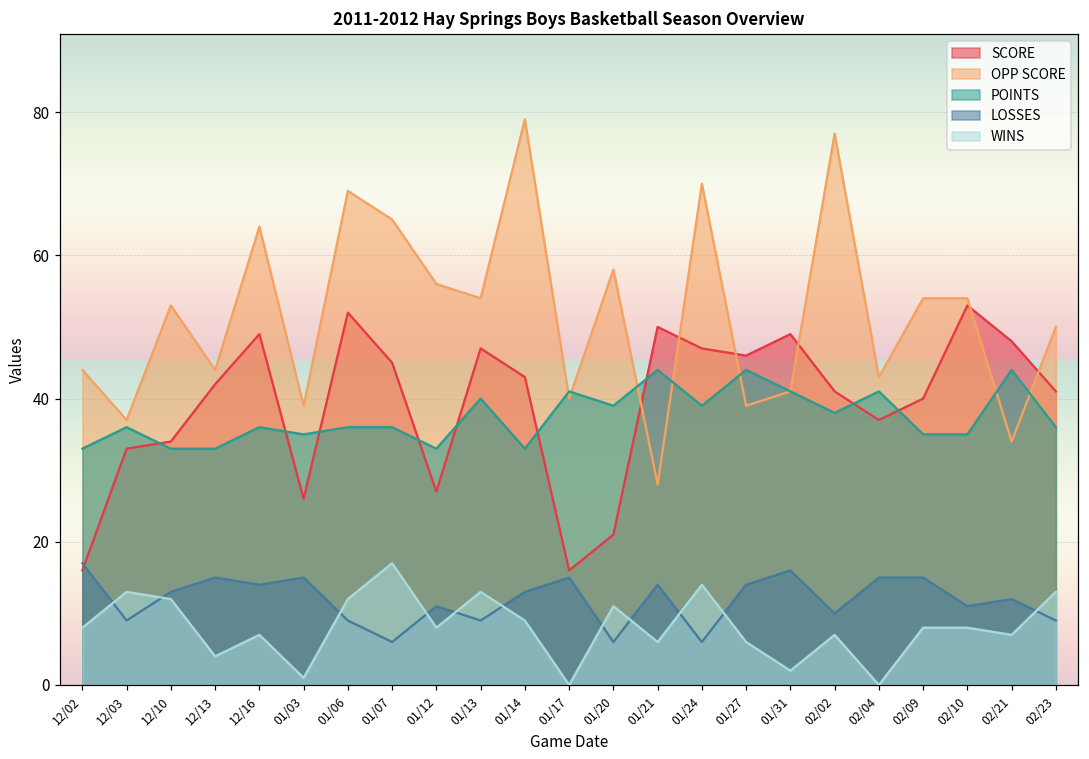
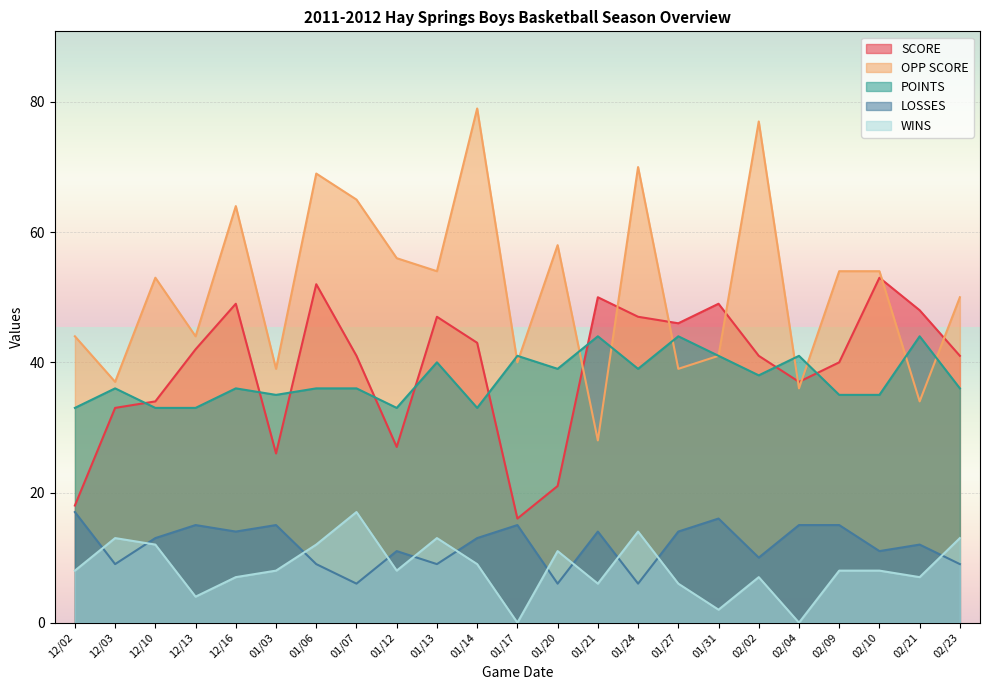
SCORE, 12/02: 16 -> 18
WINS, 01/03: 1 -> 8
SCORE, 01/07: 45 -> 41
OPP SCORE, 02/04: 43 -> 36
